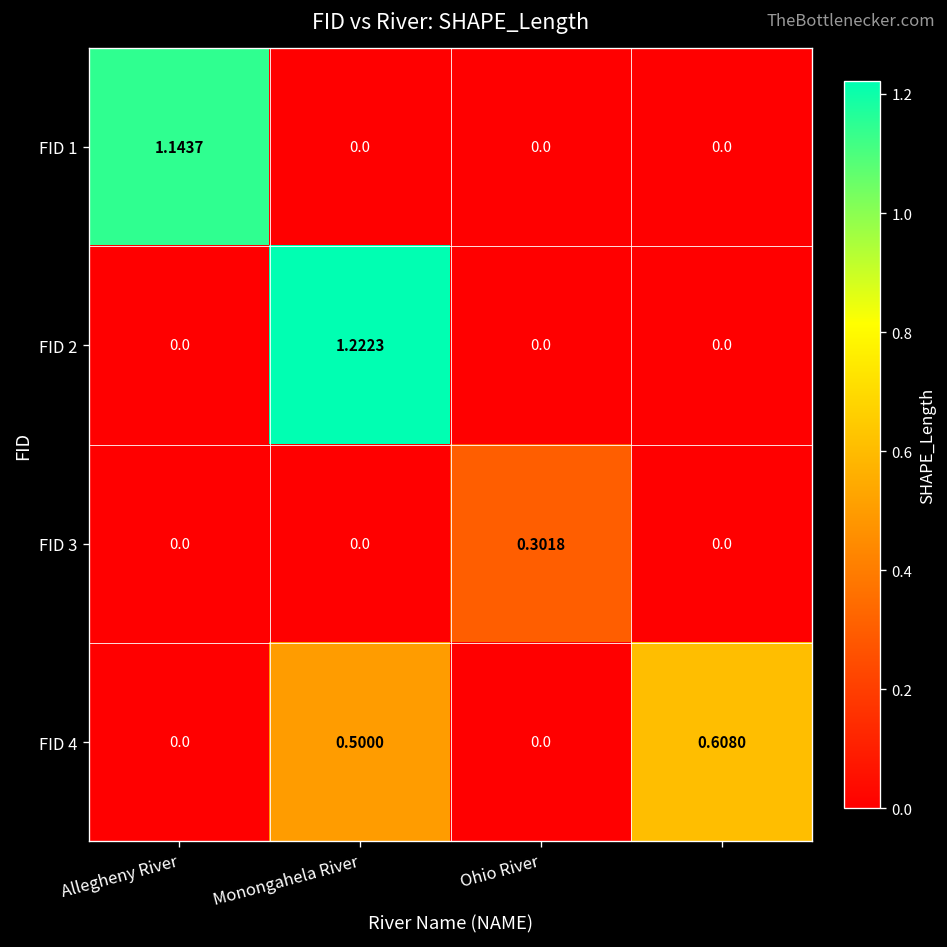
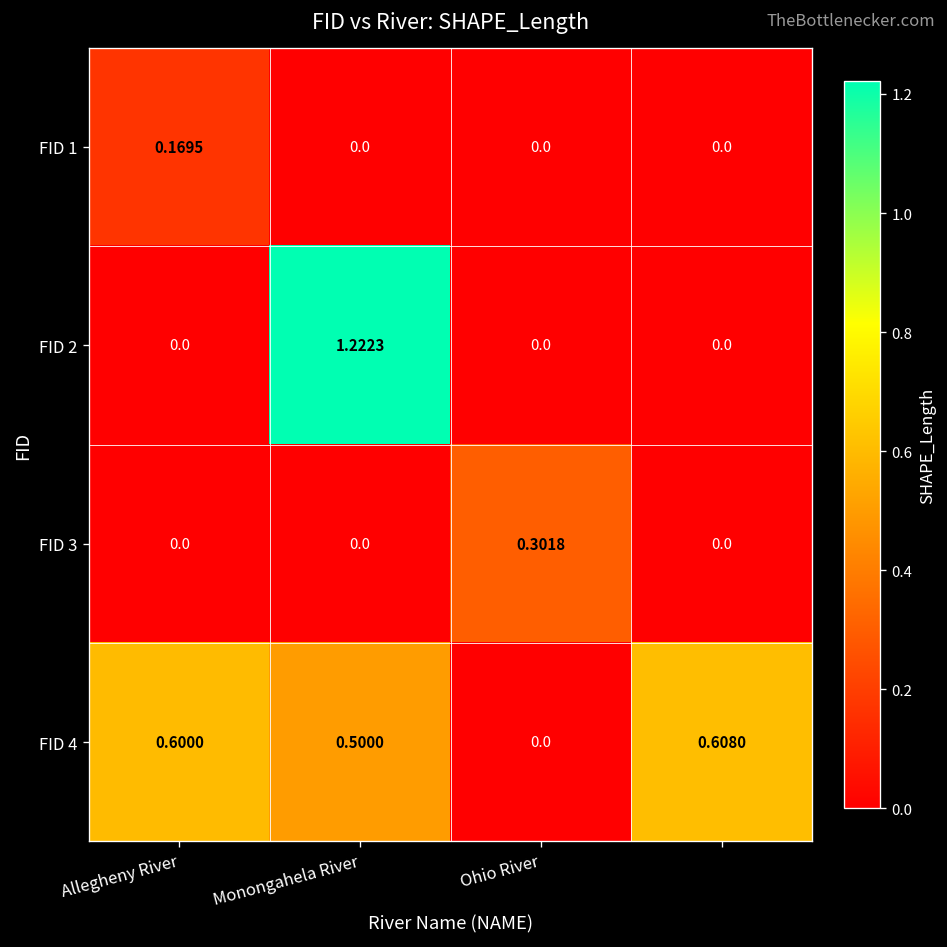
FID 1, Allegheny River: 1.1437 -> 0.1695
FID 4, Allegheny River: 0.0 -> 0.6000
